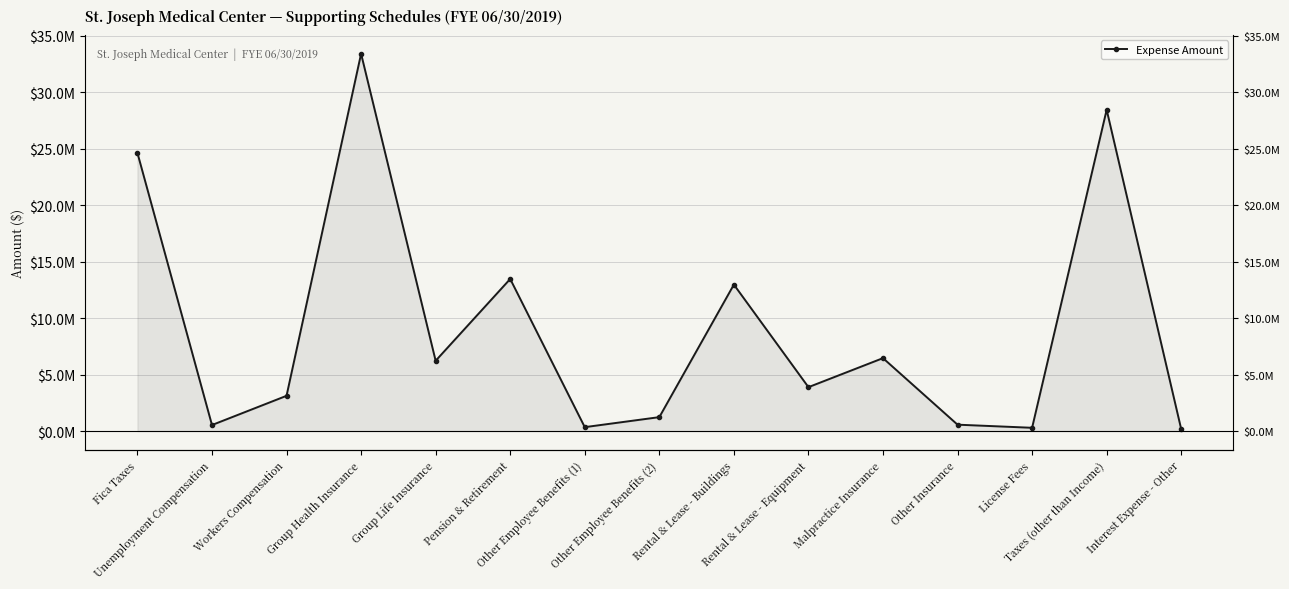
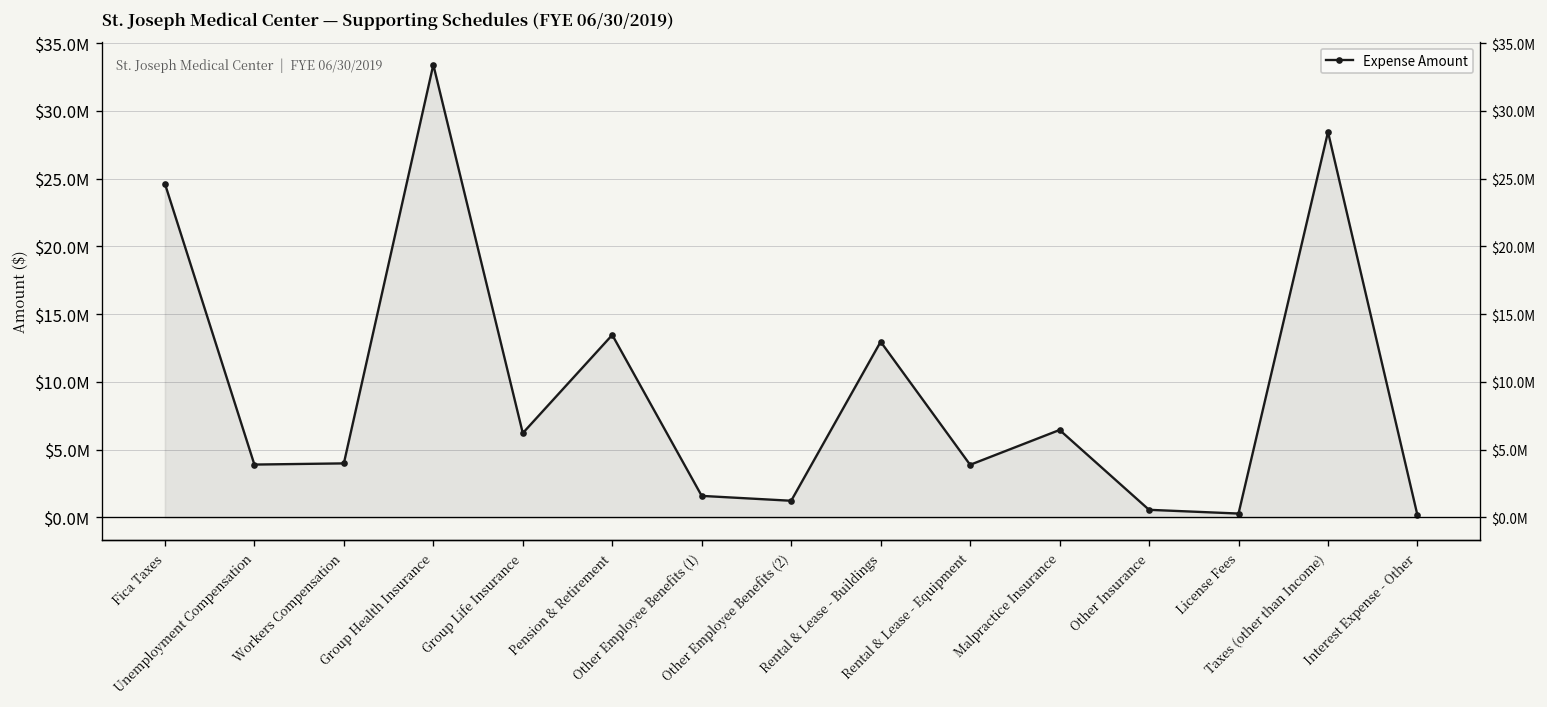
Unemployment Compensation: $500000 -> $3900000
Workers Compensation: $3100000 -> $4000000
Other Employee Benefits (1): $300000 -> $1600000
